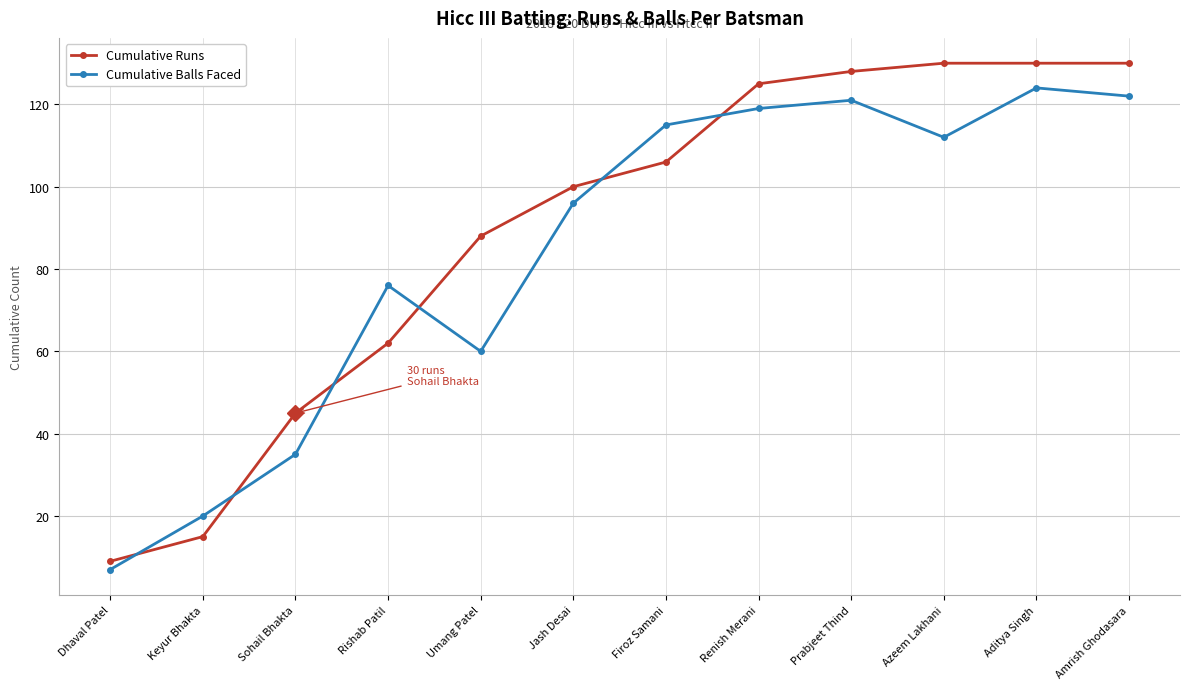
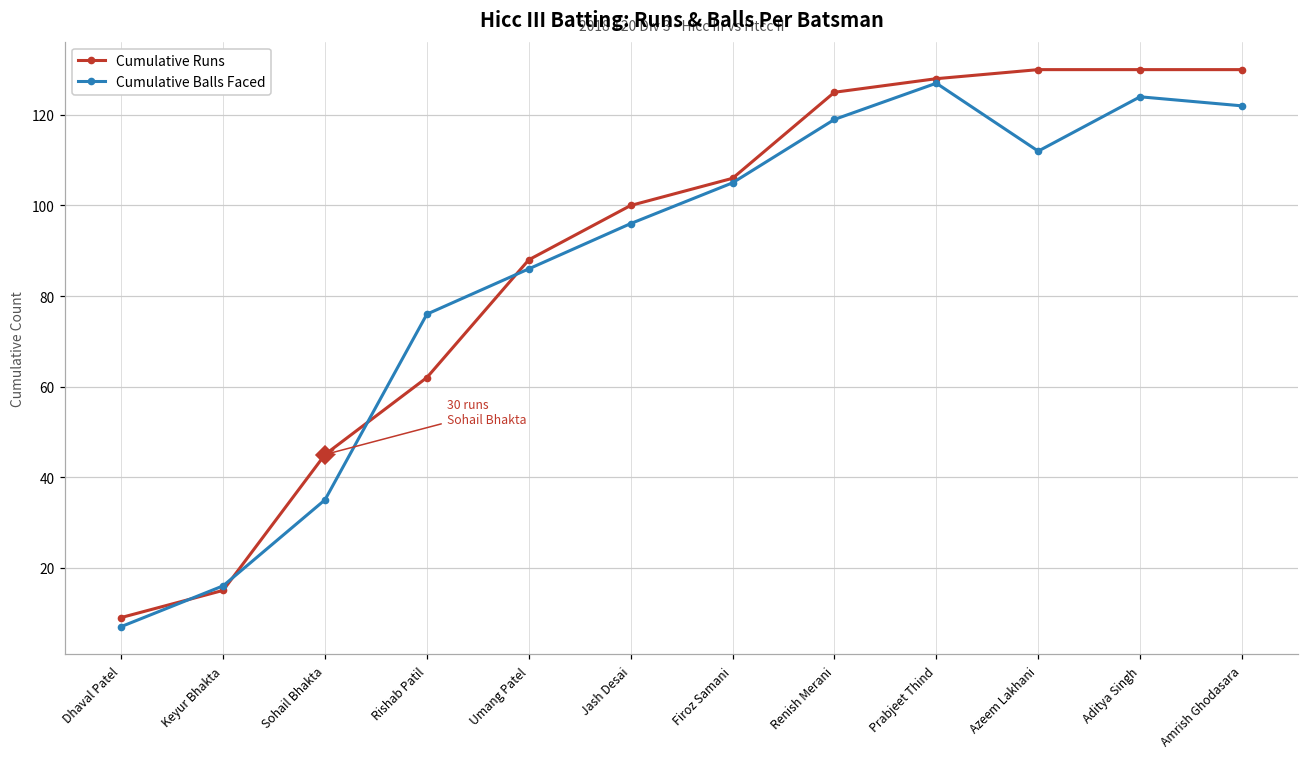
Cumulative Balls Faced, Keyur Bhakta: 20 -> 16
Cumulative Balls Faced, Umang Patel: 60 -> 86
Cumulative Balls Faced, Firoz Samani: 115 -> 105
Cumulative Balls Faced, Prabjeet Thind: 121 -> 127
